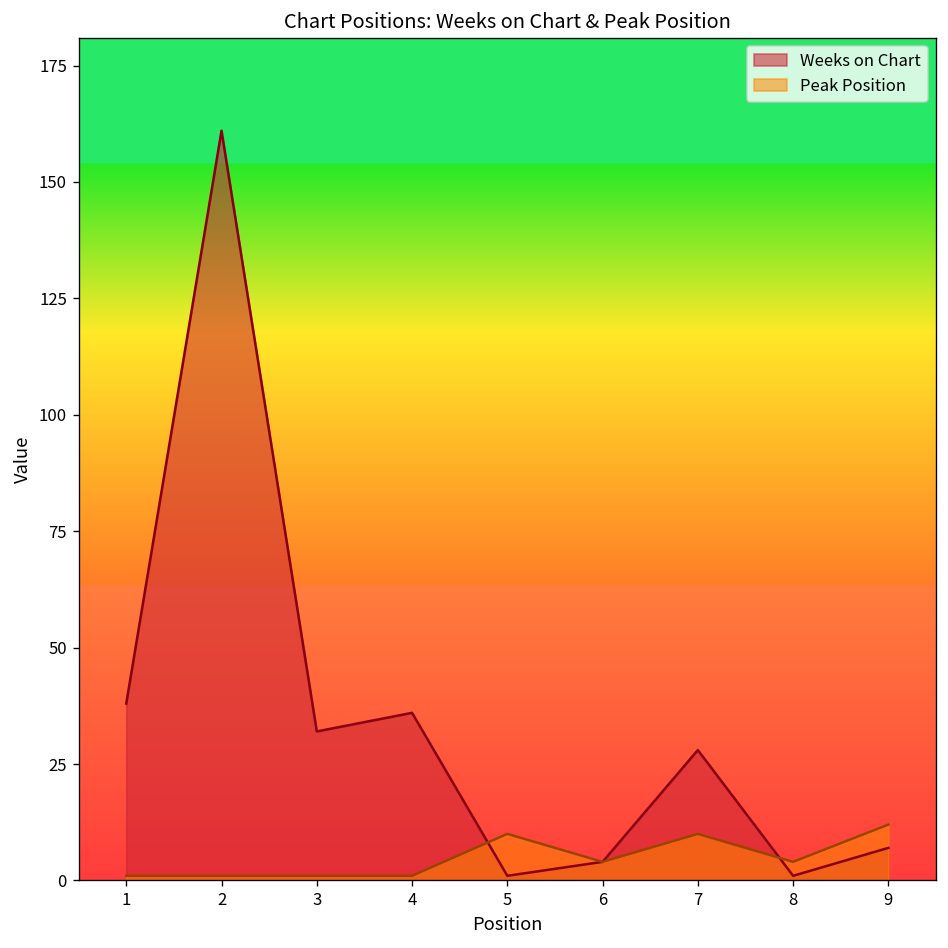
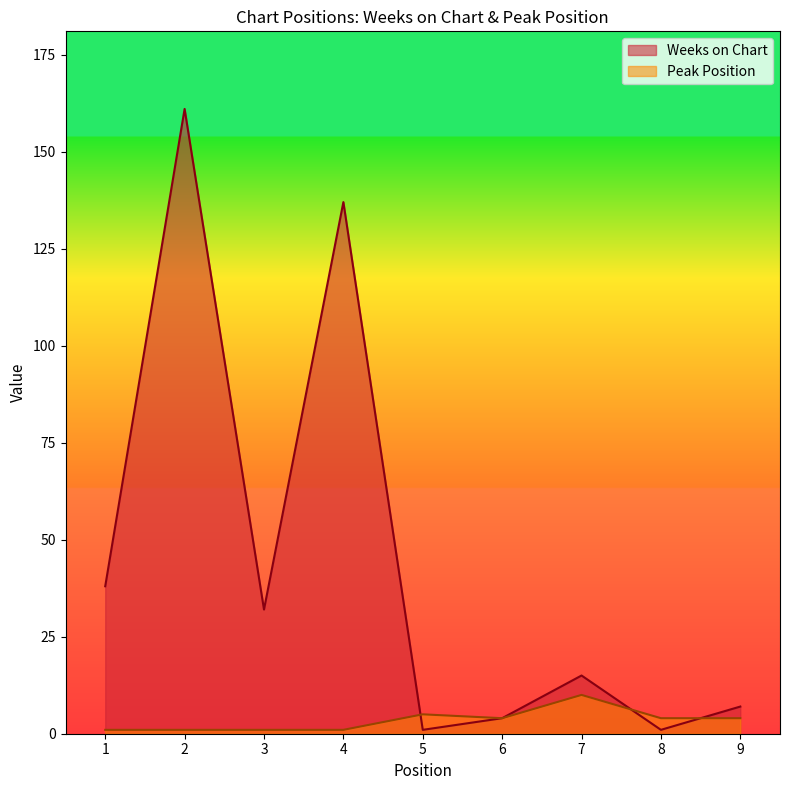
Weeks on Chart, 4: 36 -> 137
Peak Position, 5: 10 -> 5
Weeks on Chart, 7: 28 -> 15
Peak Position, 9: 12 -> 4
